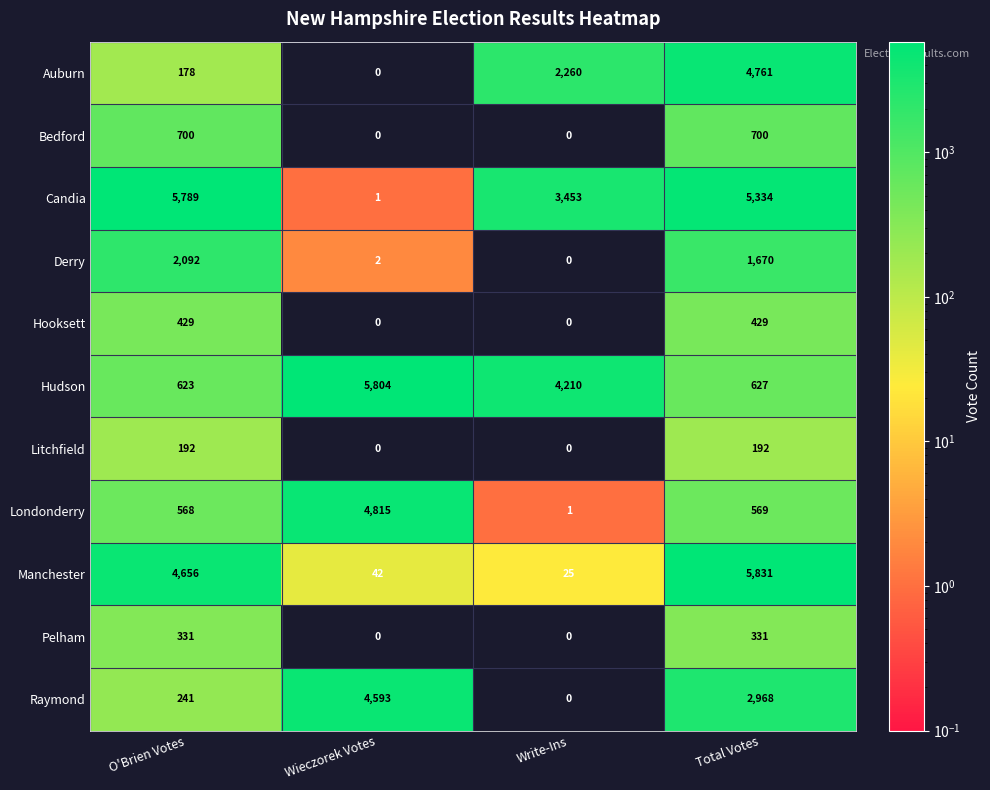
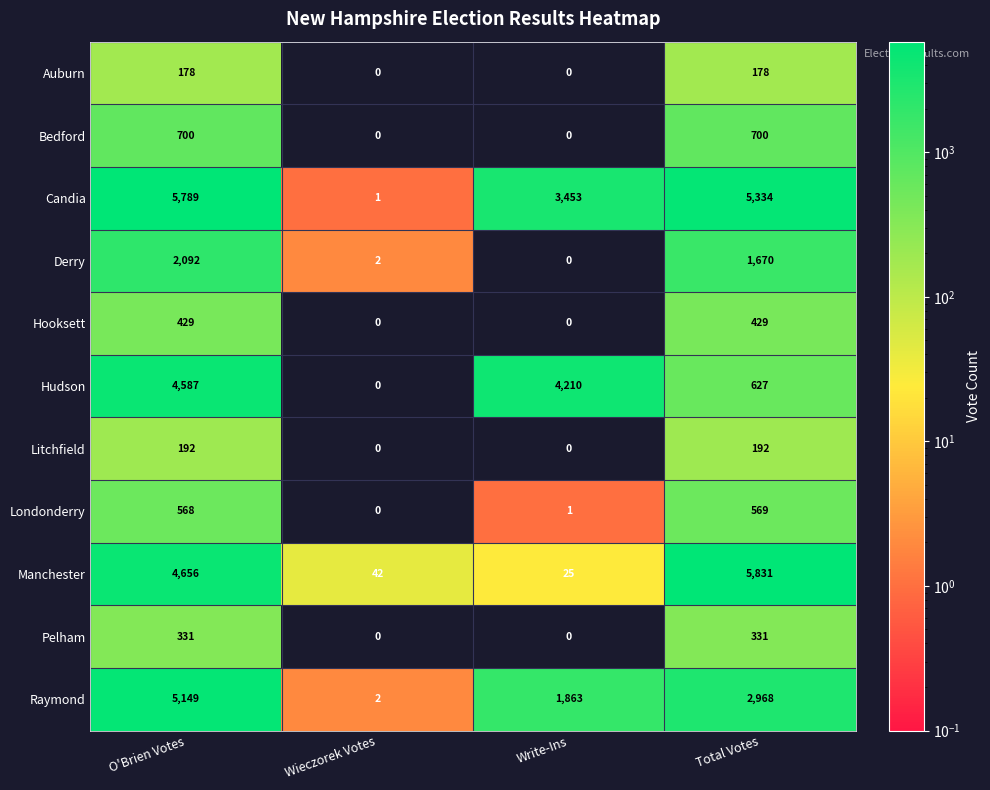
Auburn, Write-Ins: 2,260 -> 0
Auburn, Total Votes: 4,761 -> 178
Hudson, O'Brien Votes: 623 -> 4,587
Hudson, Wieczorek Votes: 5,804 -> 0
Londonderry, Wieczorek Votes: 4,815 -> 0
Raymond, O'Brien Votes: 241 -> 5,149
Raymond, Wieczorek Votes: 4,593 -> 2
Raymond, Write-Ins: 0 -> 1,863
